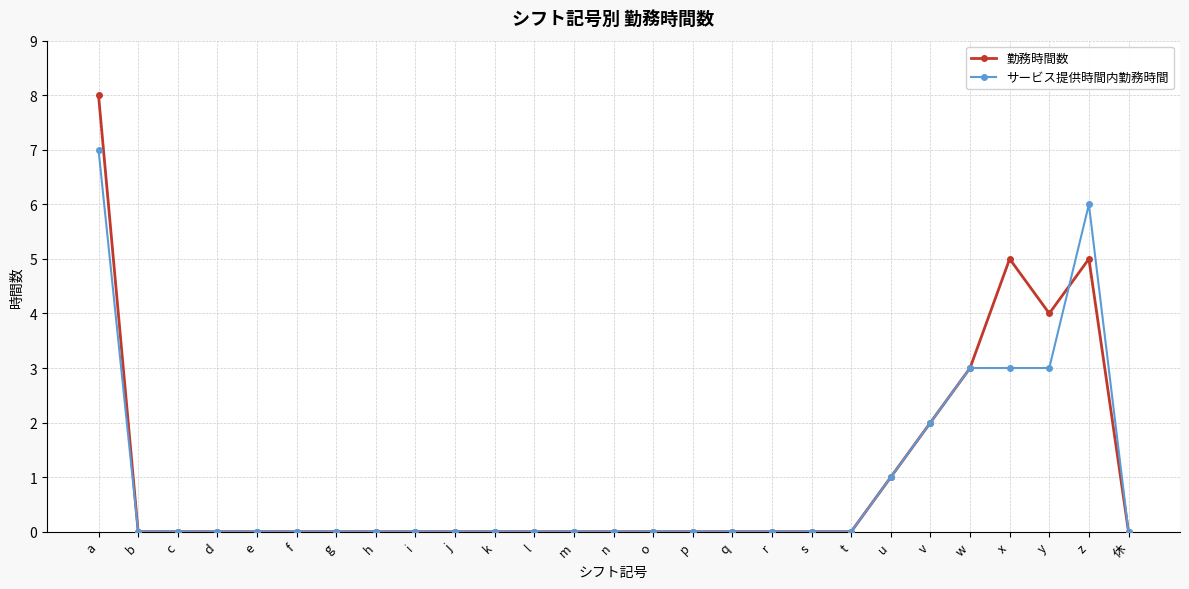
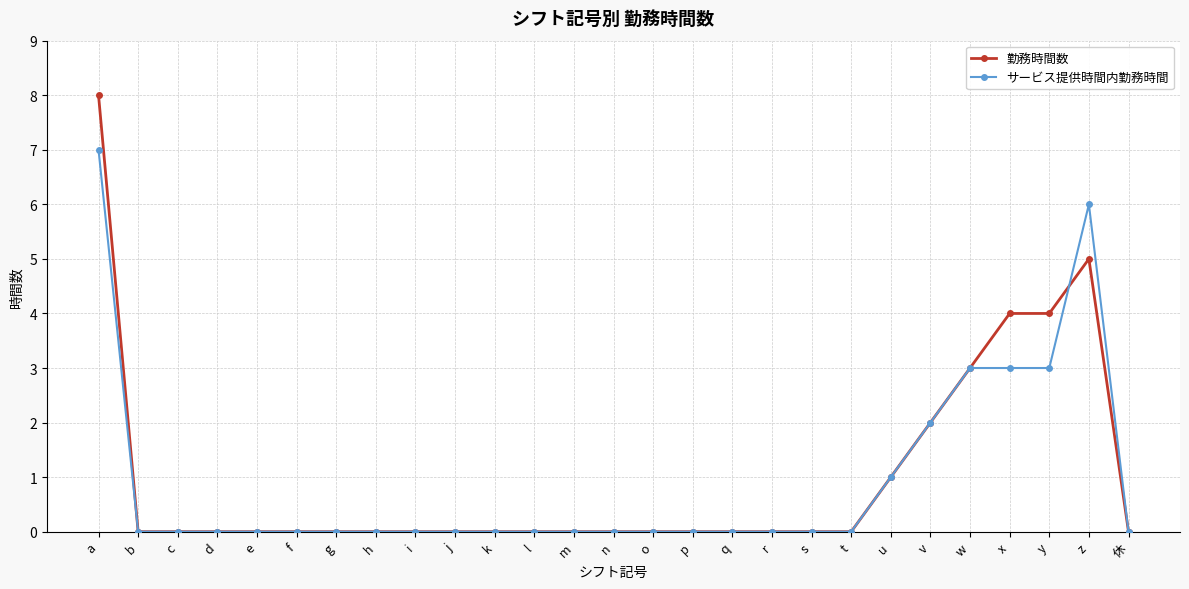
勤務時間数, x: 5 -> 4
